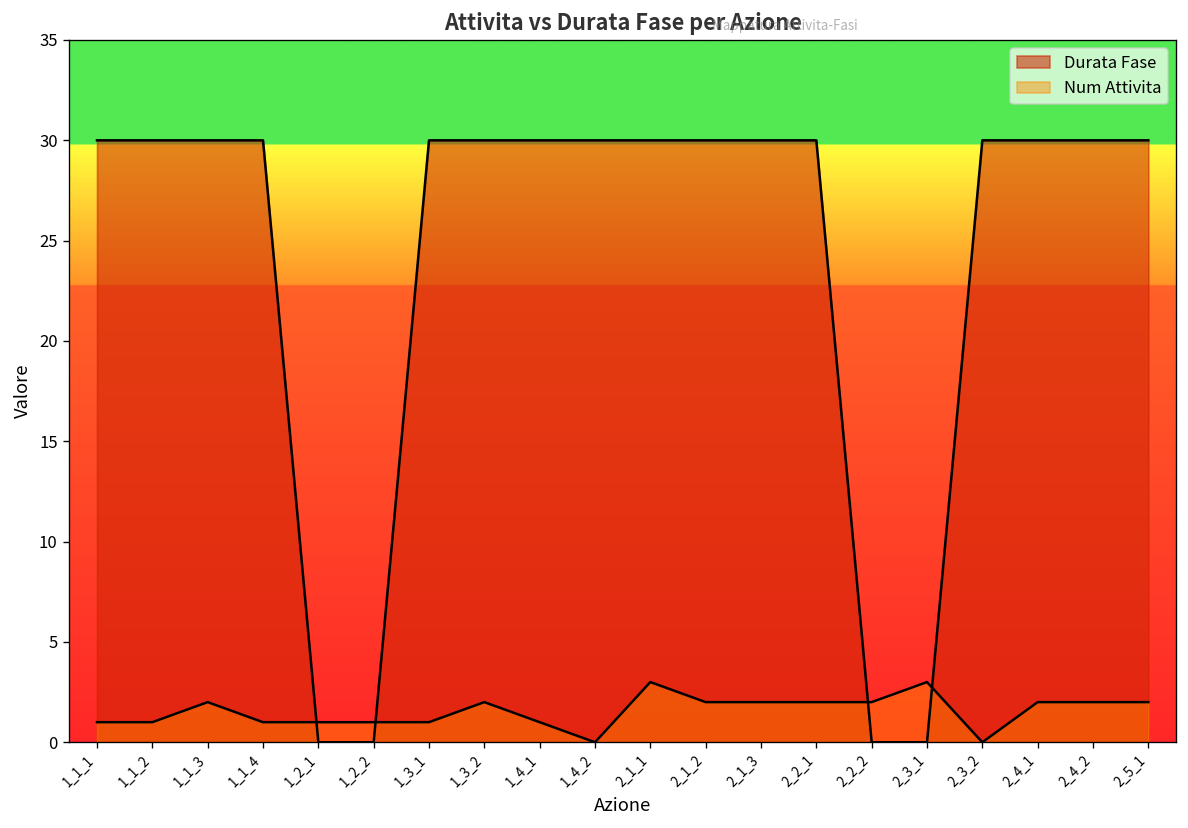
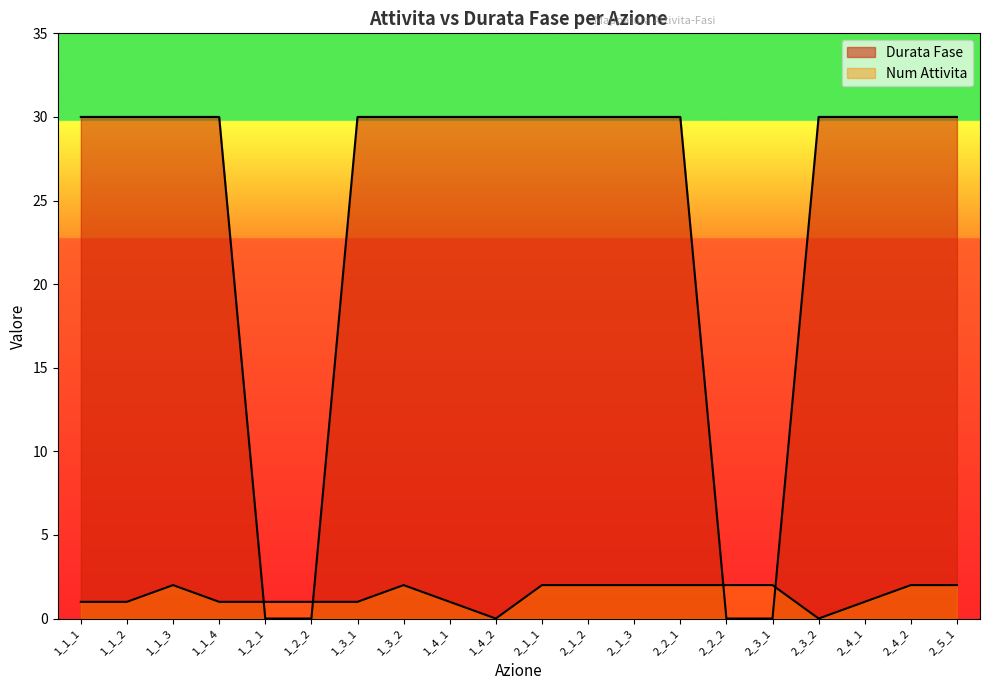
Num Attivita, 2_1_1: 3 -> 2
Num Attivita, 2_3_1: 3 -> 2
Num Attivita, 2_4_1: 2 -> 1
